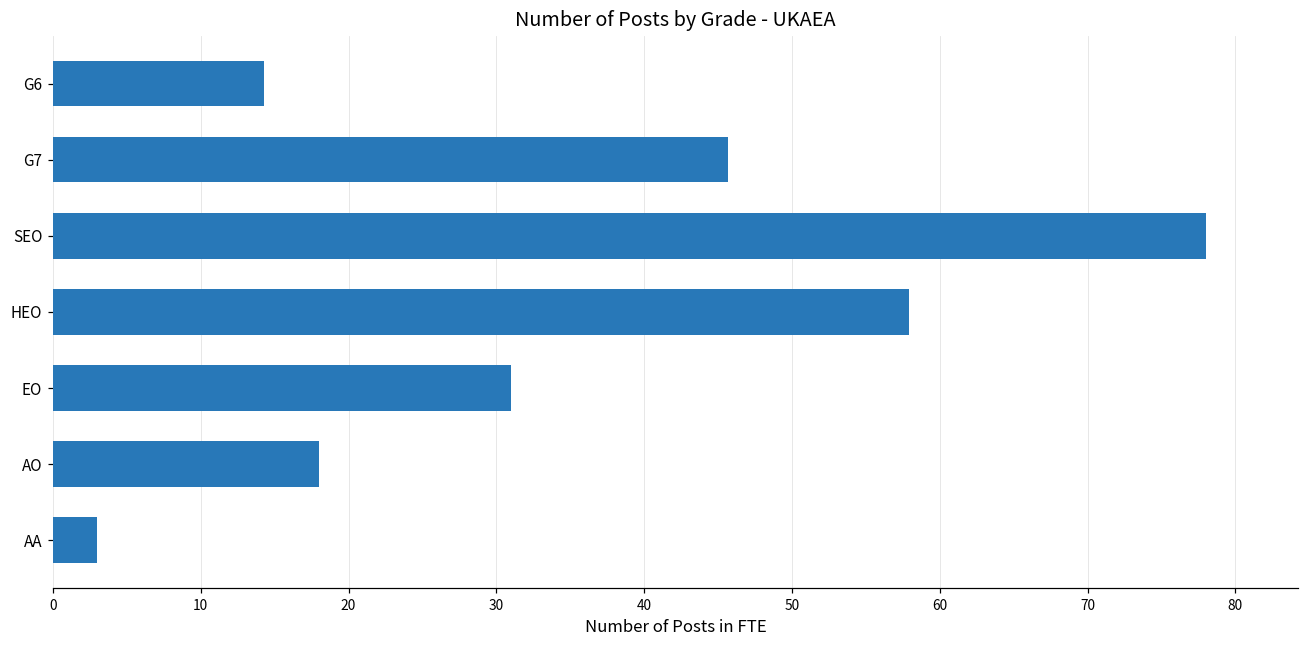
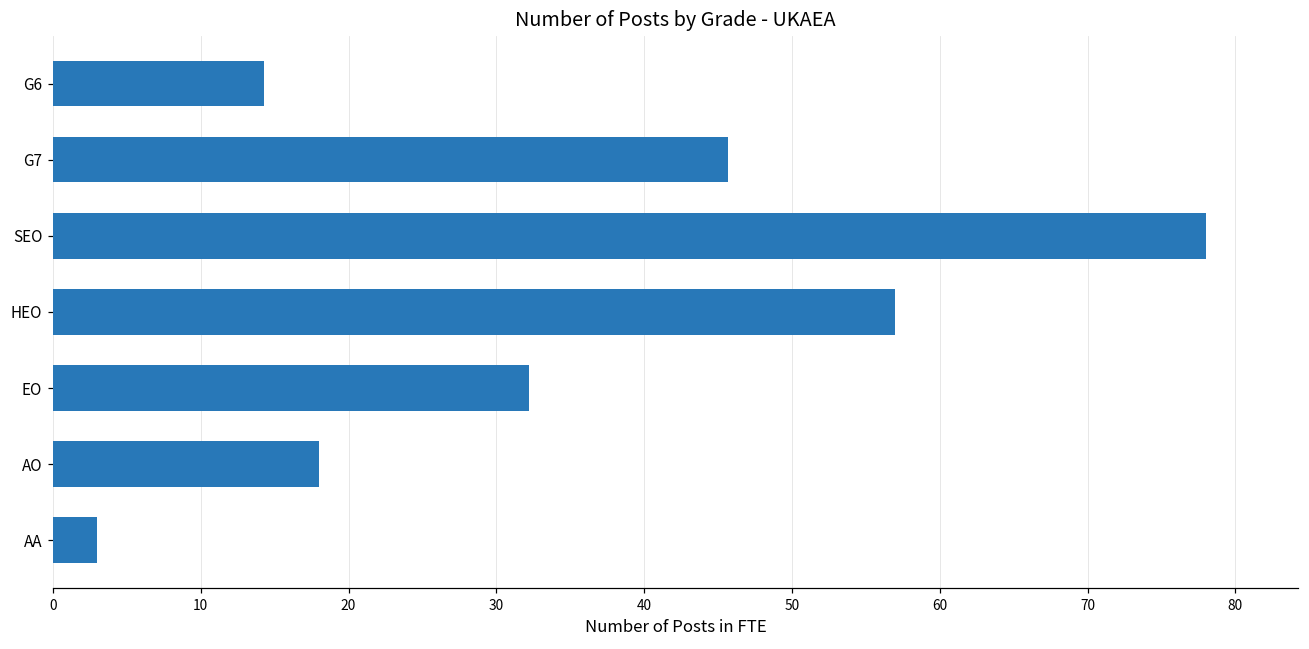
HEO: 57.9 -> 57.0
EO: 31.0 -> 32.2
